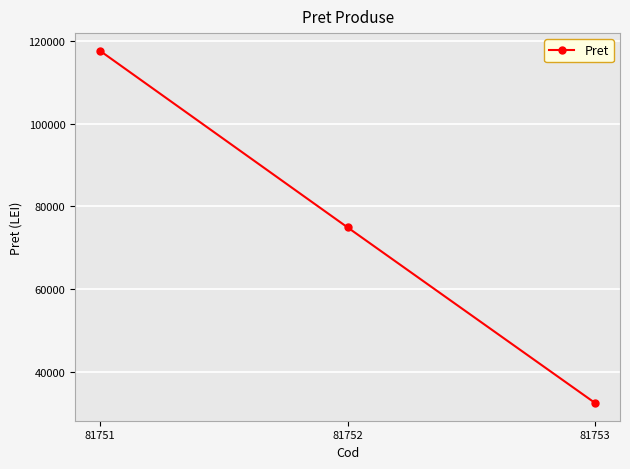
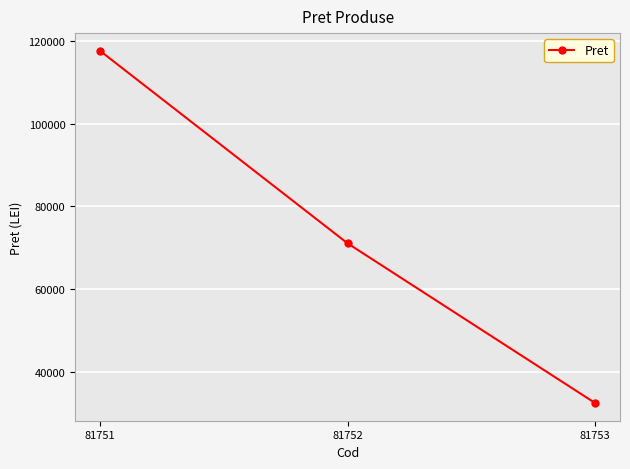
81752: 75000 -> 71000
